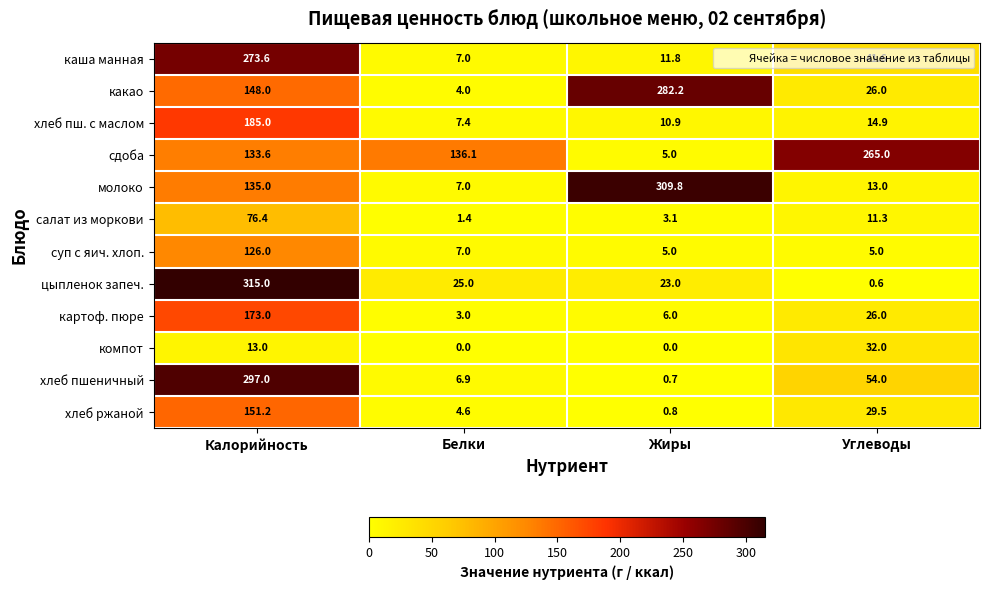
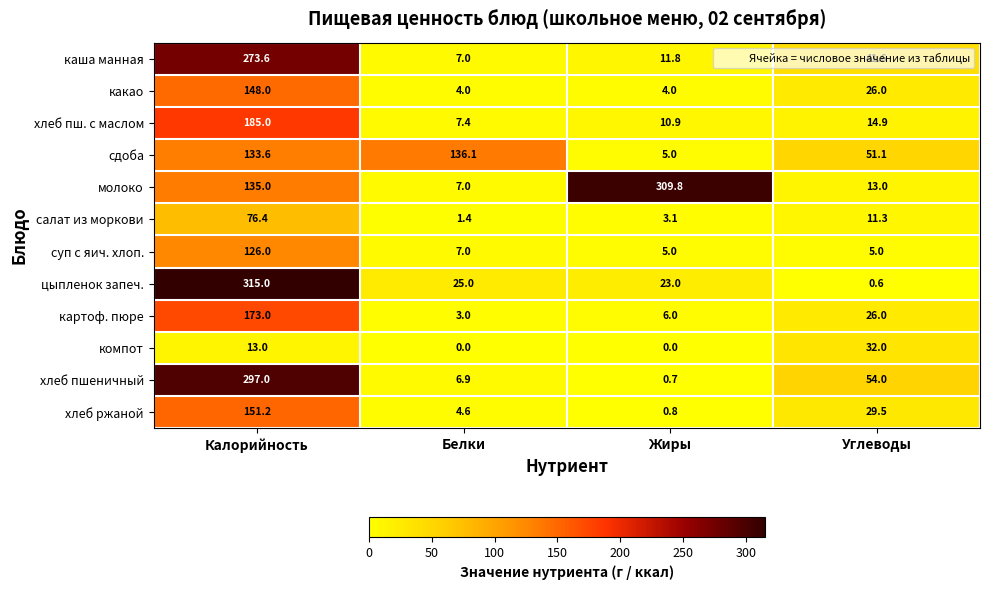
какао, Жиры: 282.2 -> 4.0
сдоба, Углеводы: 265.0 -> 51.1
